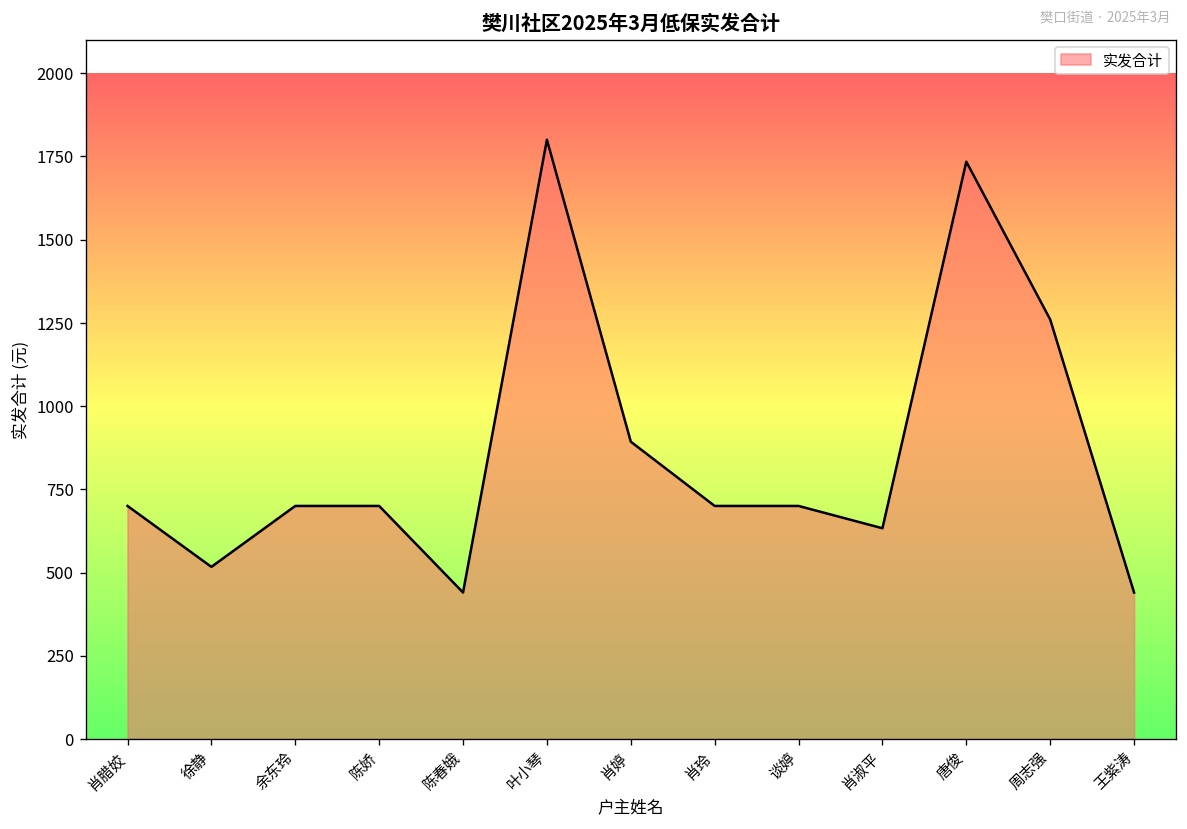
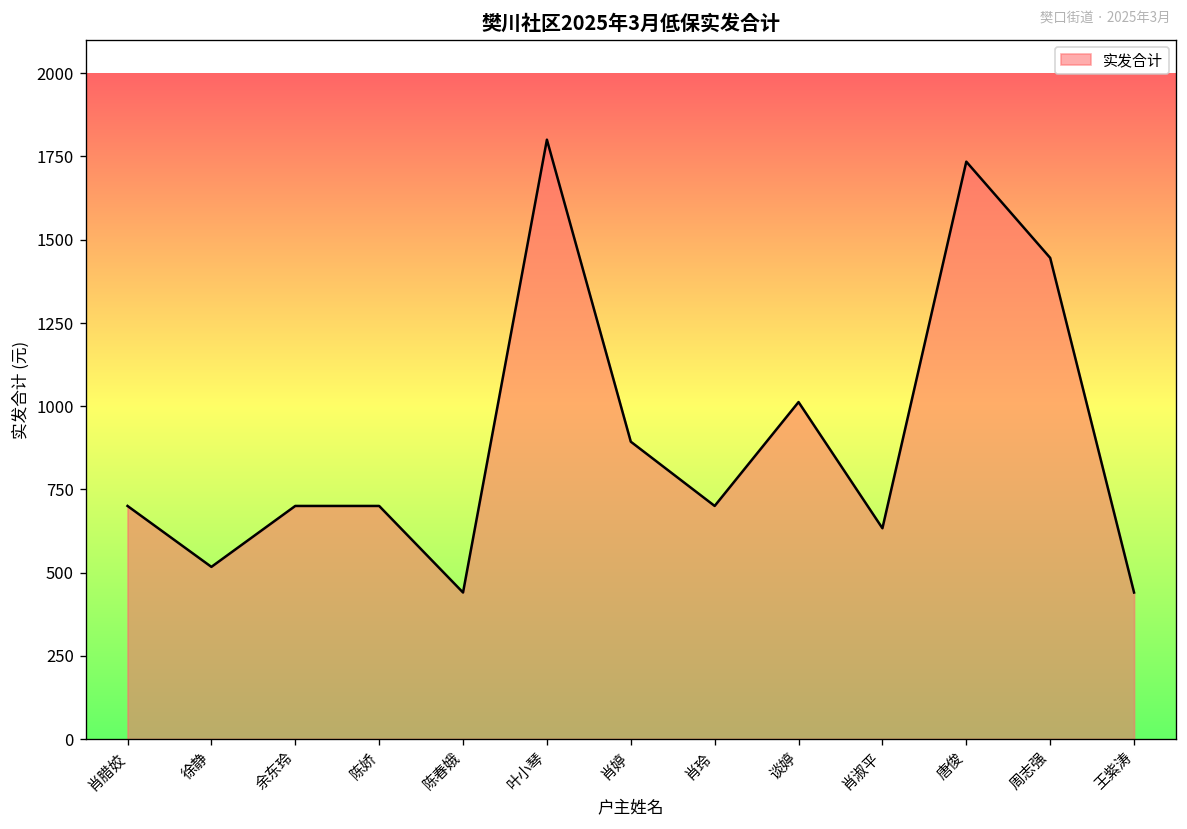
谈婷: 700 -> 1010
周志强: 1260 -> 1450
